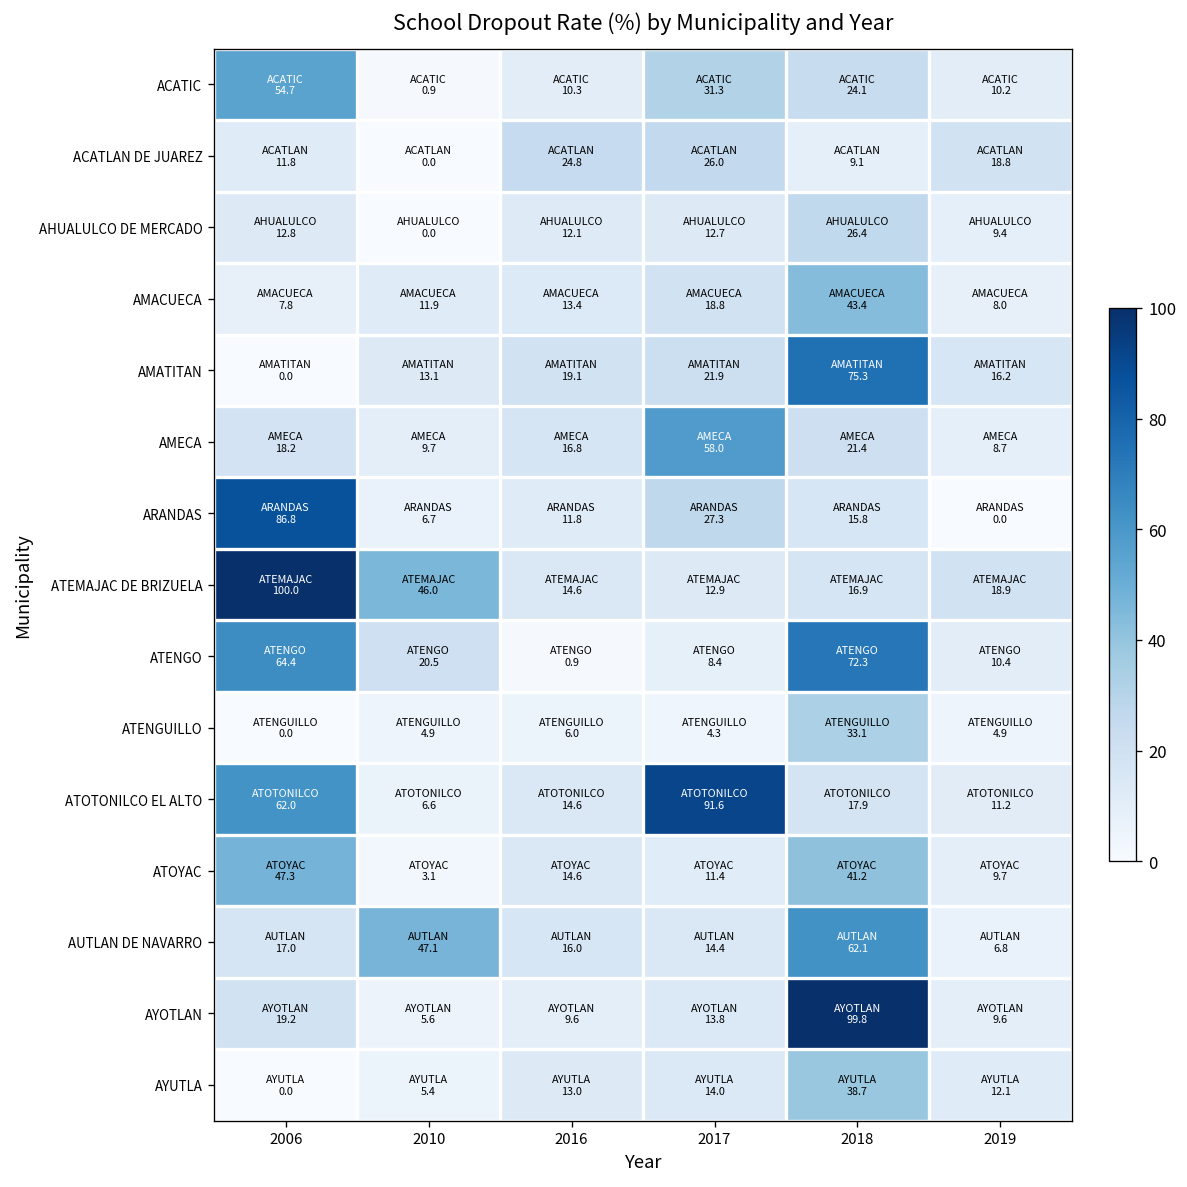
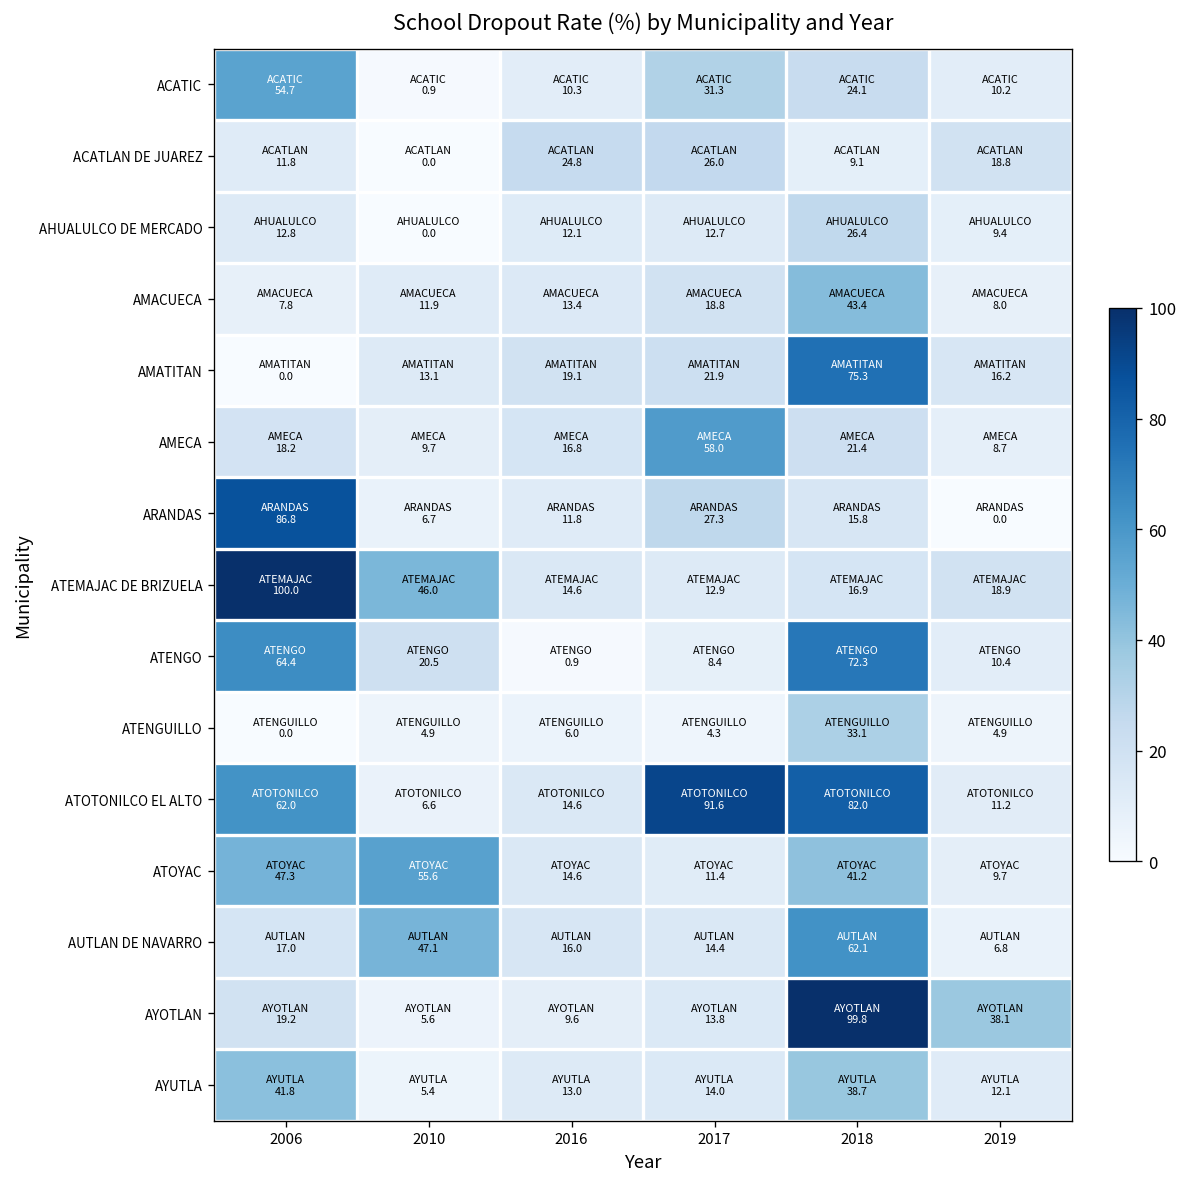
ATOTONILCO EL ALTO, 2018: 17.9 -> 82.0
ATOYAC, 2010: 3.1 -> 55.6
AYOTLAN, 2019: 9.6 -> 38.1
AYUTLA, 2006: 0.0 -> 41.8
